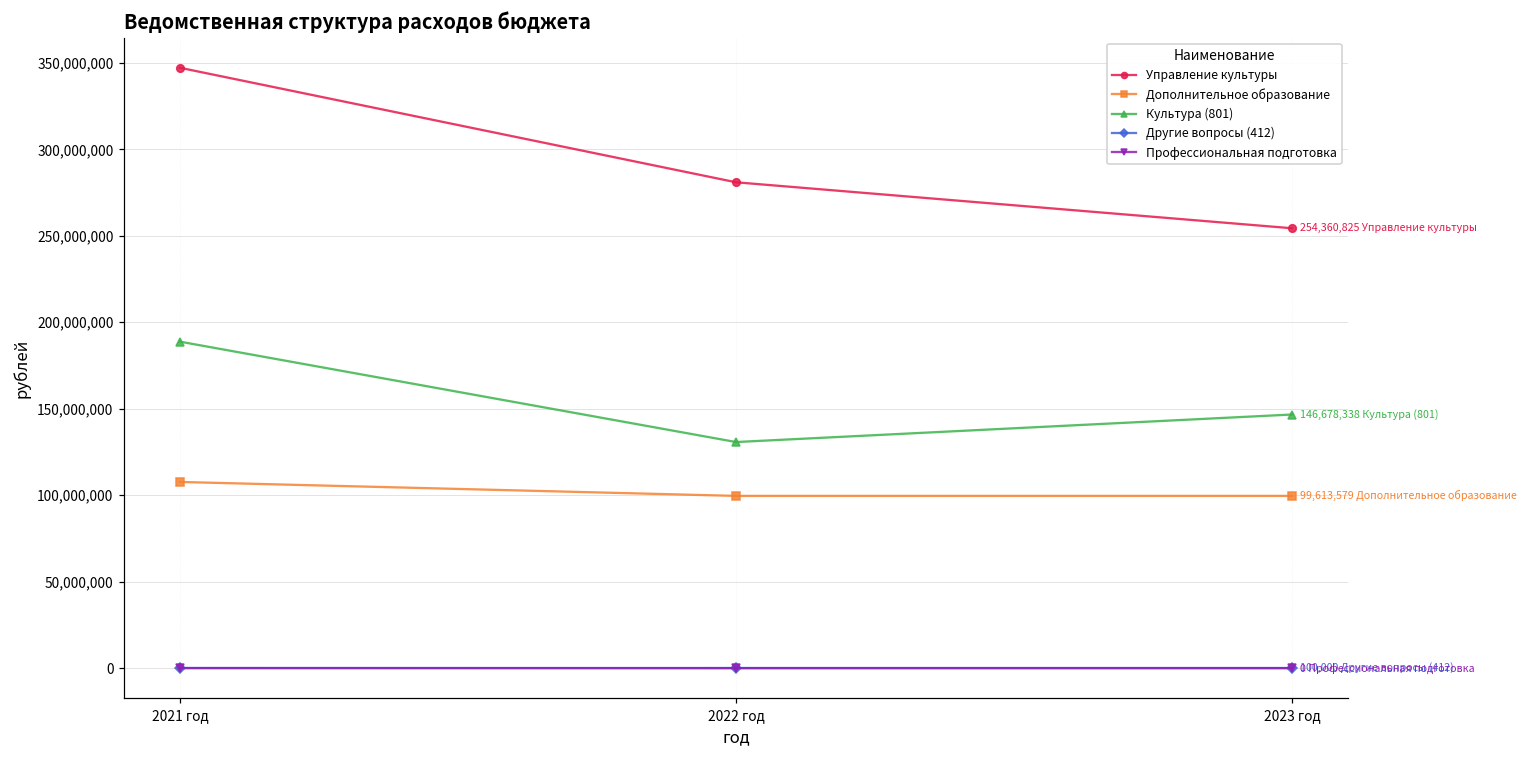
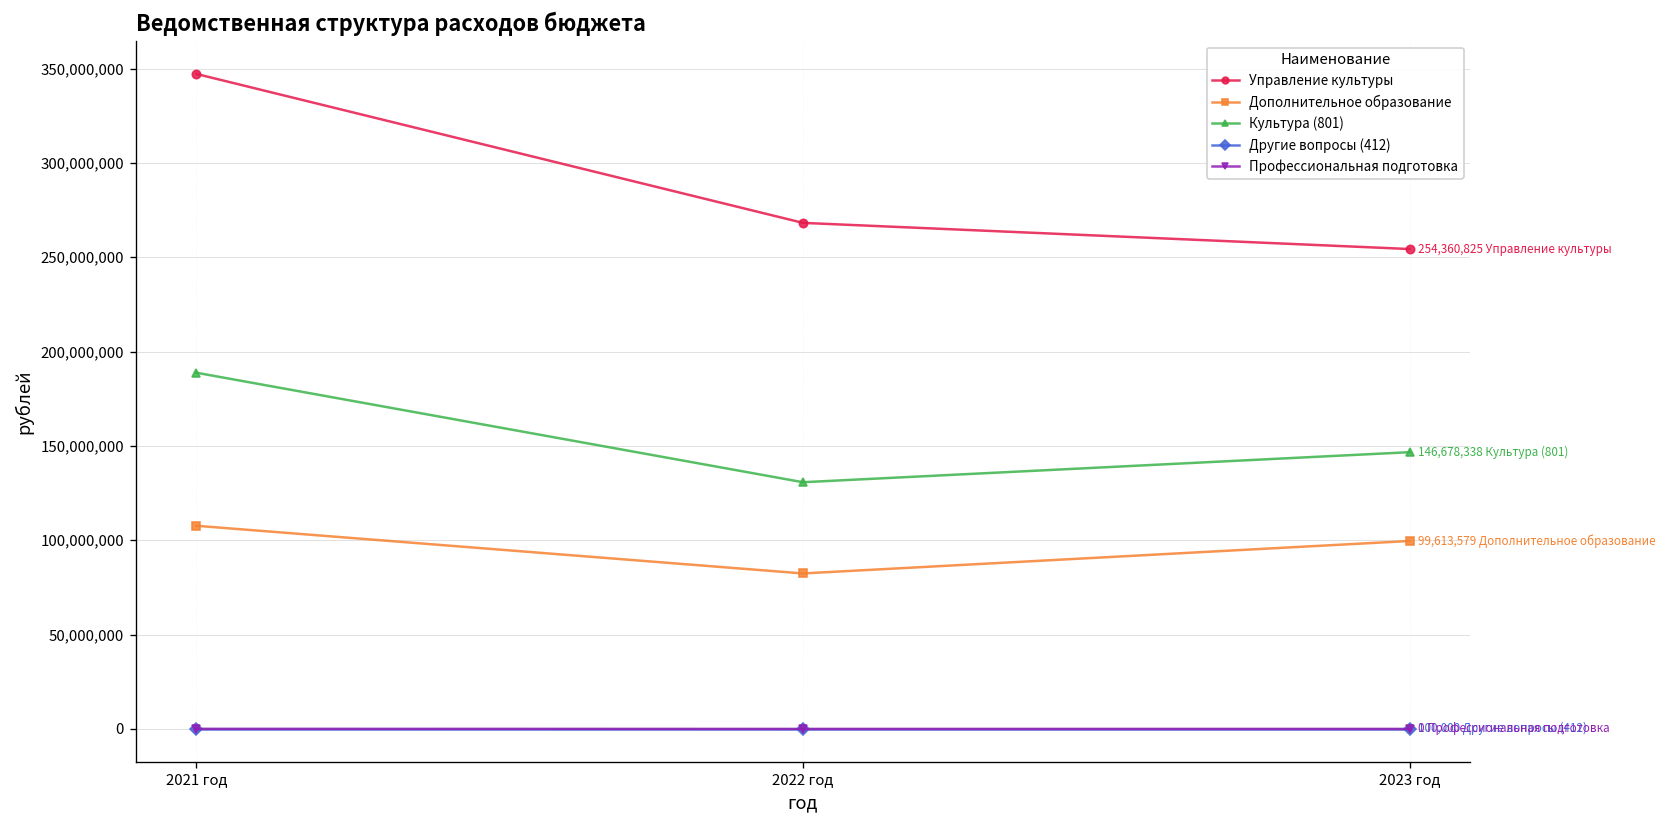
Управление культуры, 2022 год: 281,000,000 -> 268,000,000
Дополнительное образование, 2022 год: 100,000,000 -> 82,000,000
